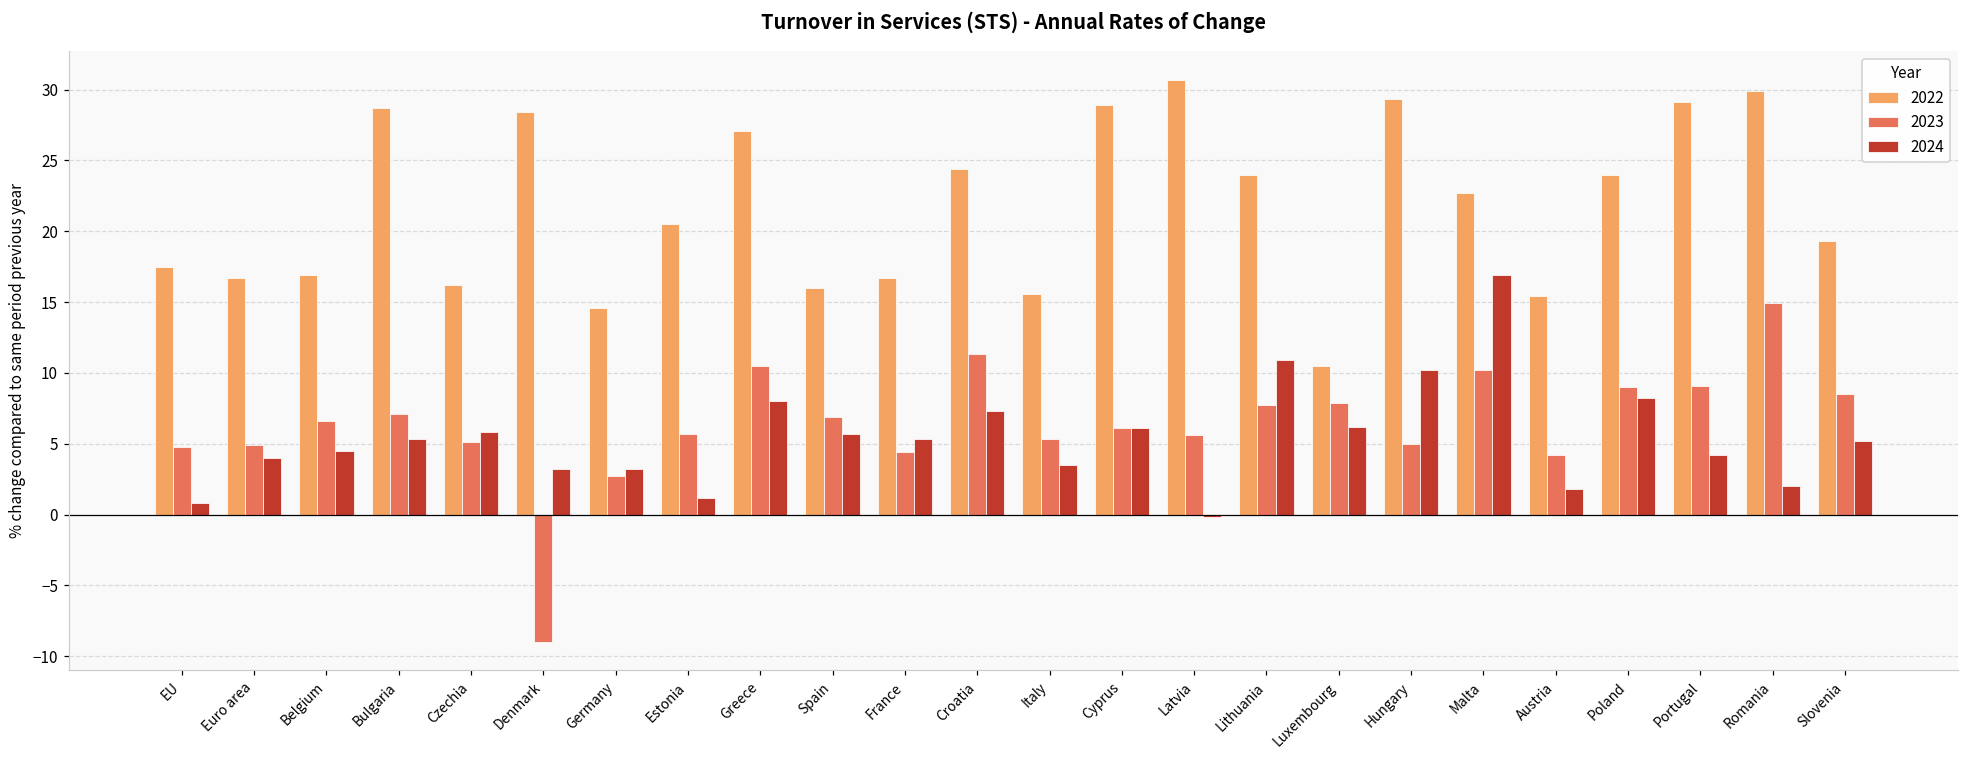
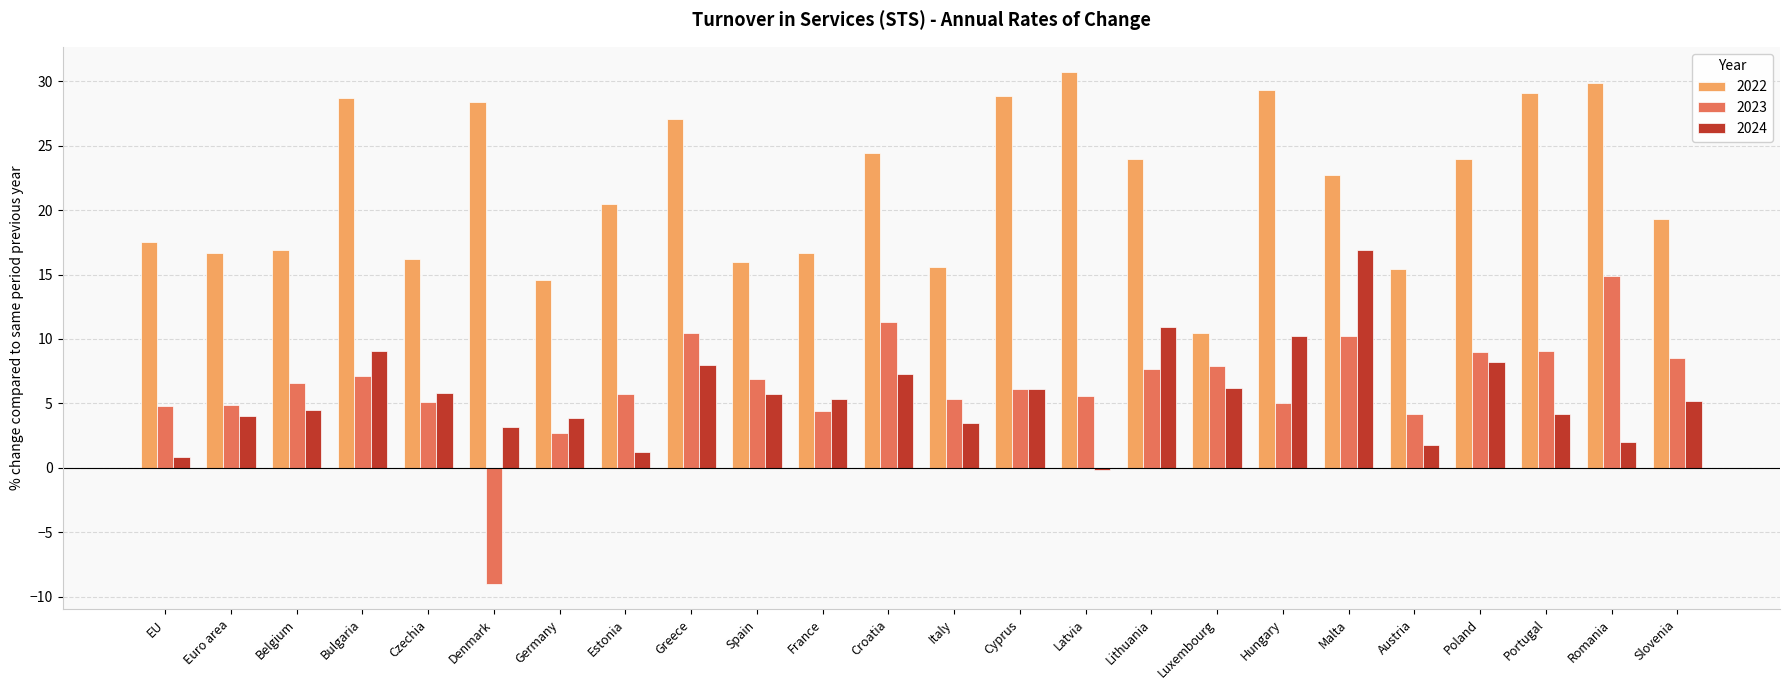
2024, Bulgaria: 5.3 -> 9.1
2024, Germany: 3.2 -> 3.9
